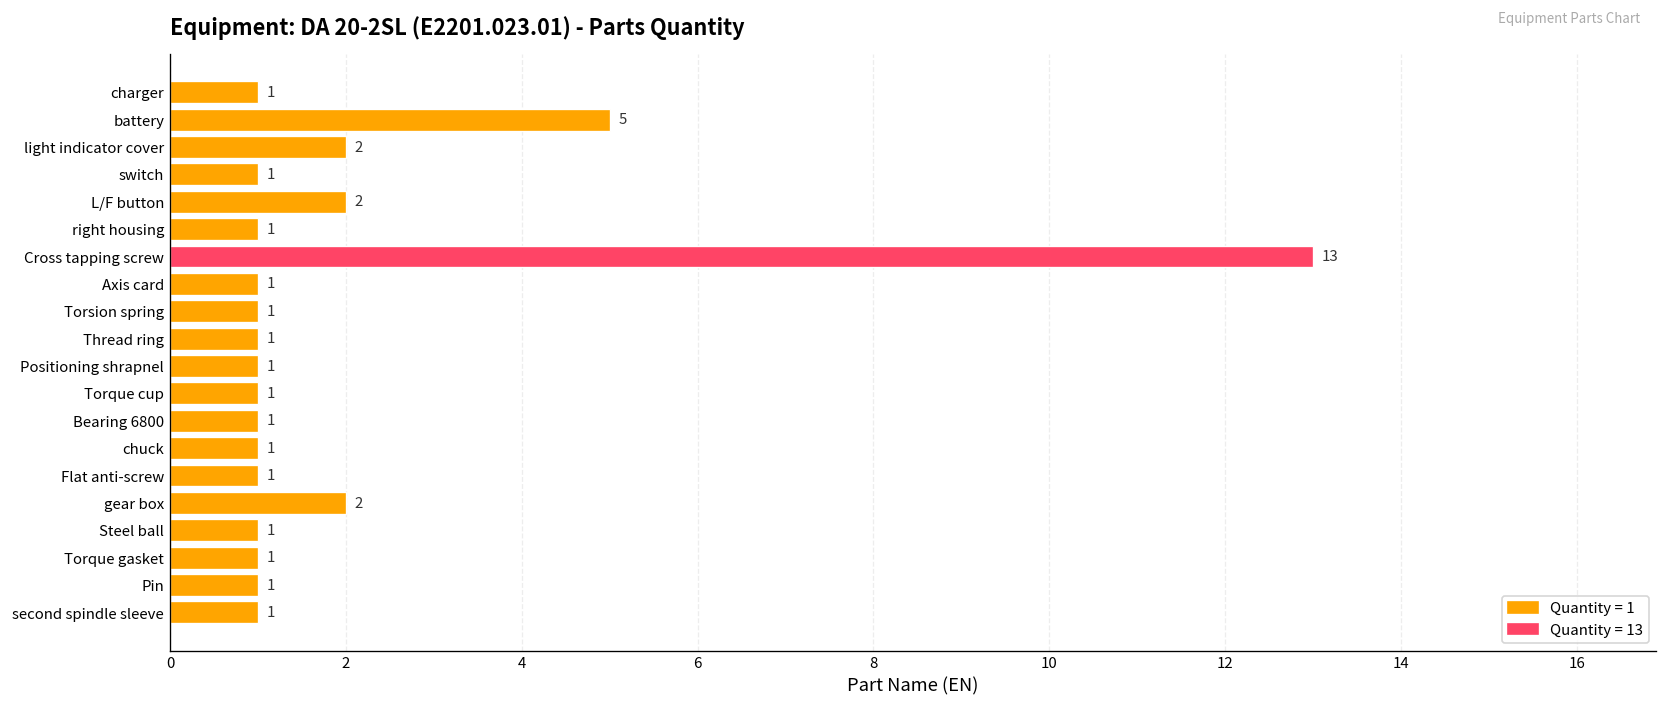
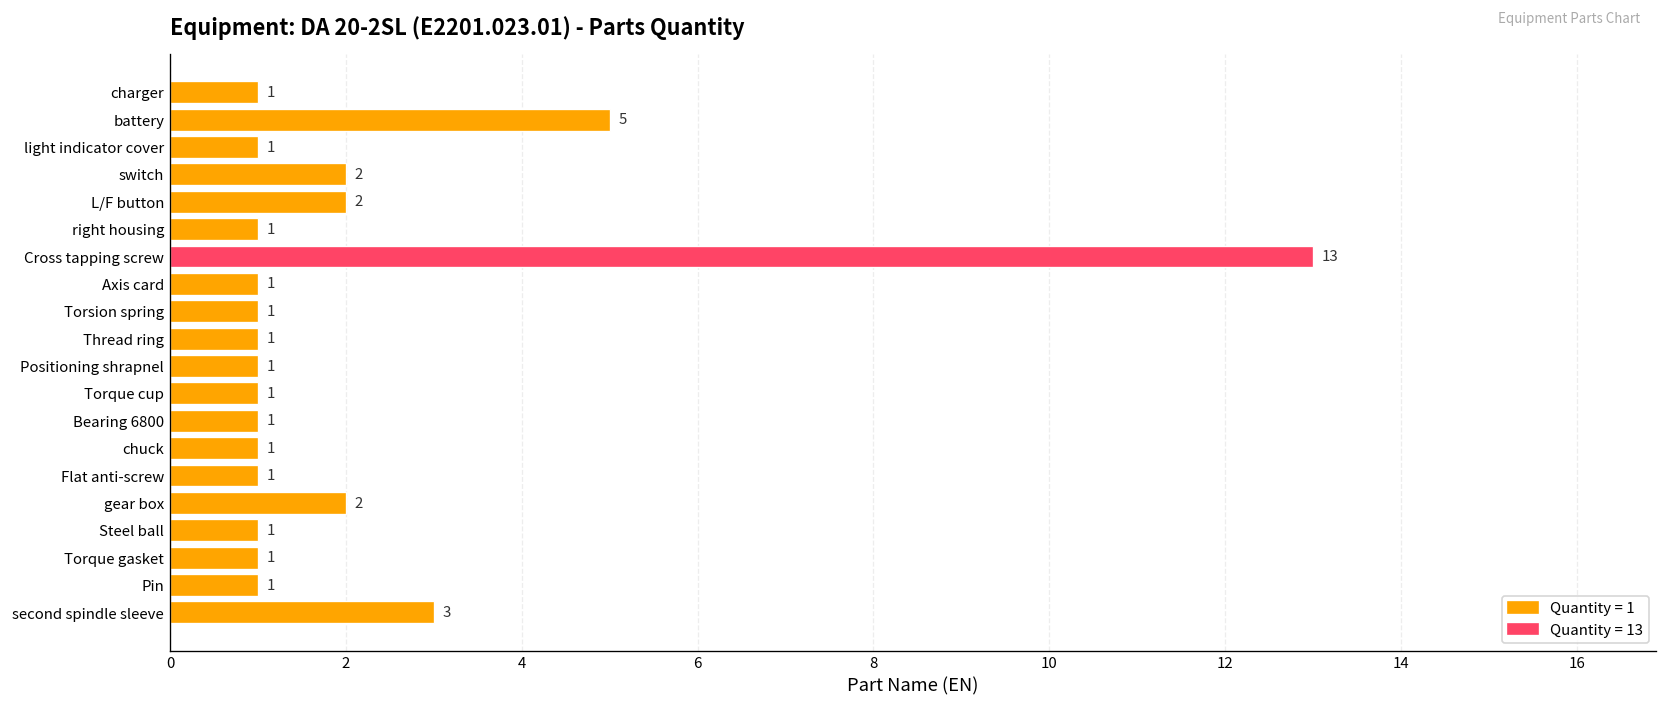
light indicator cover: 2 -> 1
switch: 1 -> 2
second spindle sleeve: 1 -> 3
